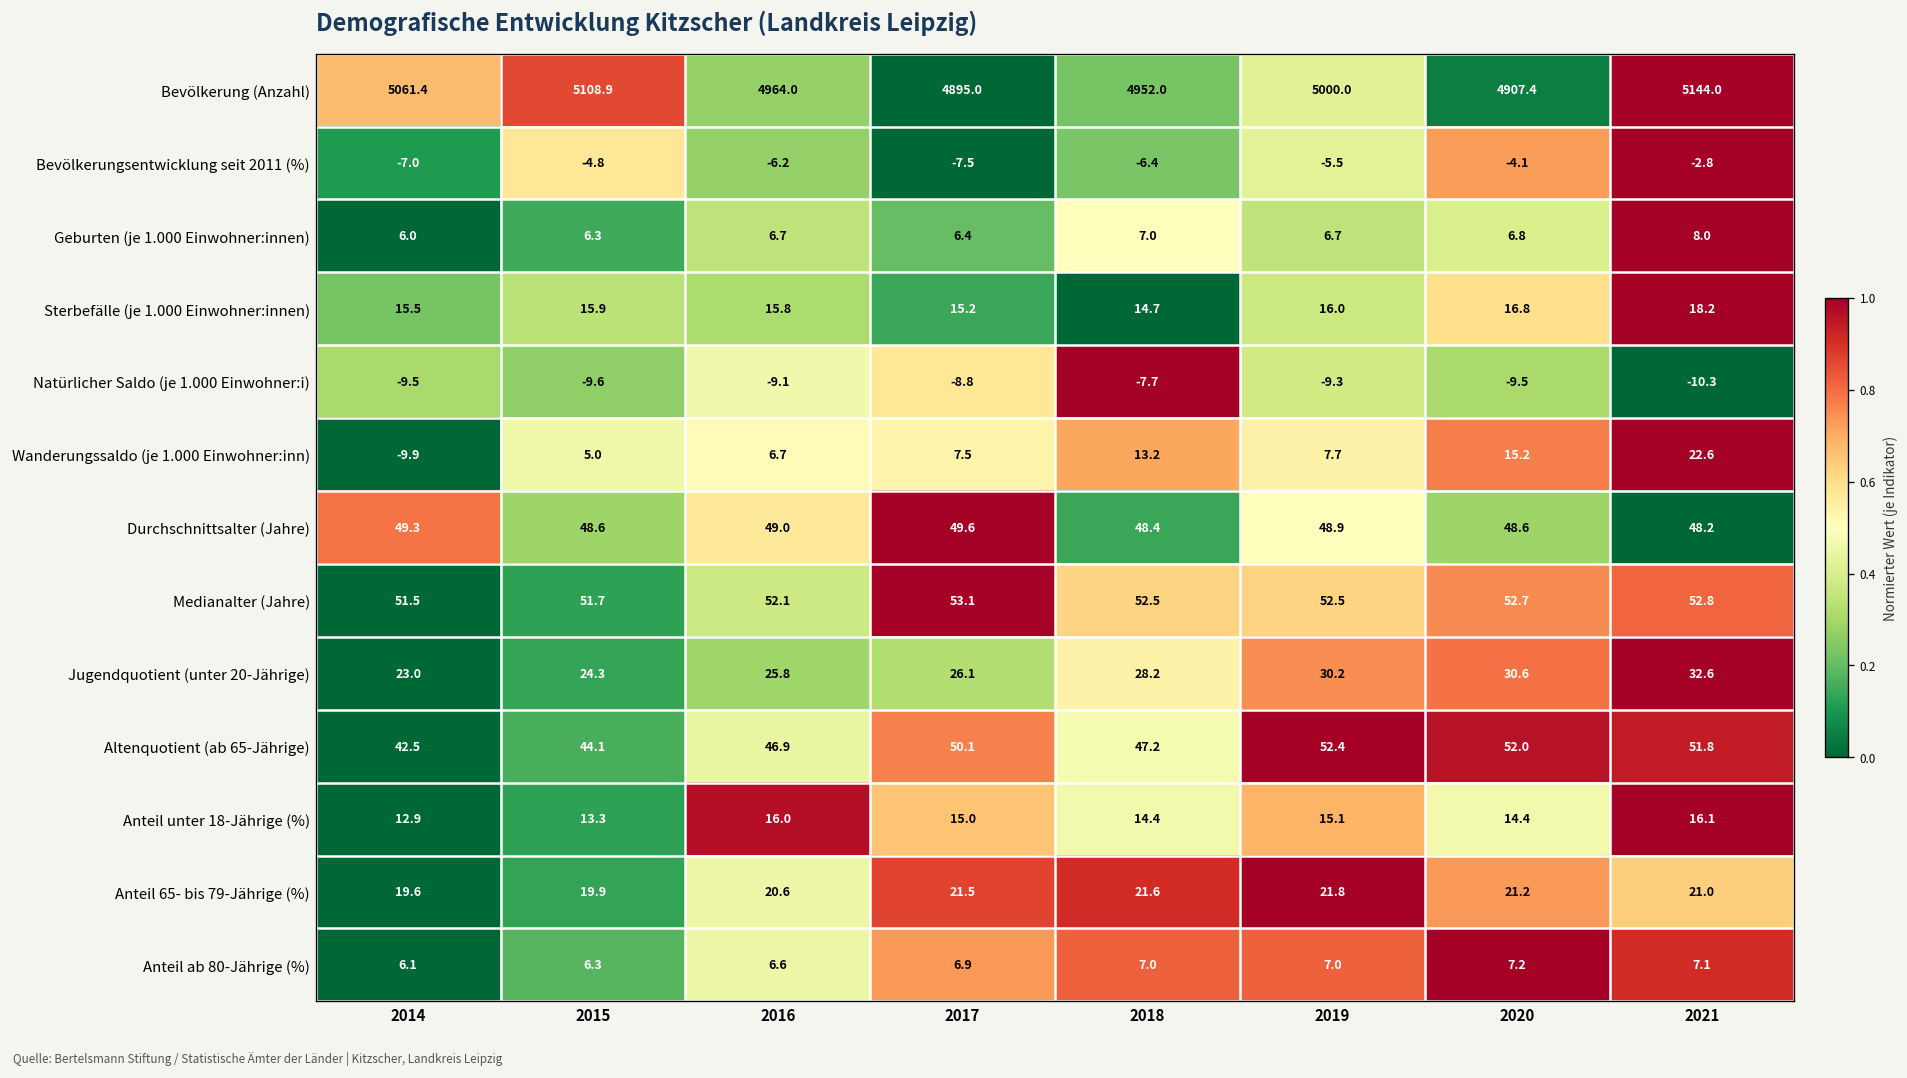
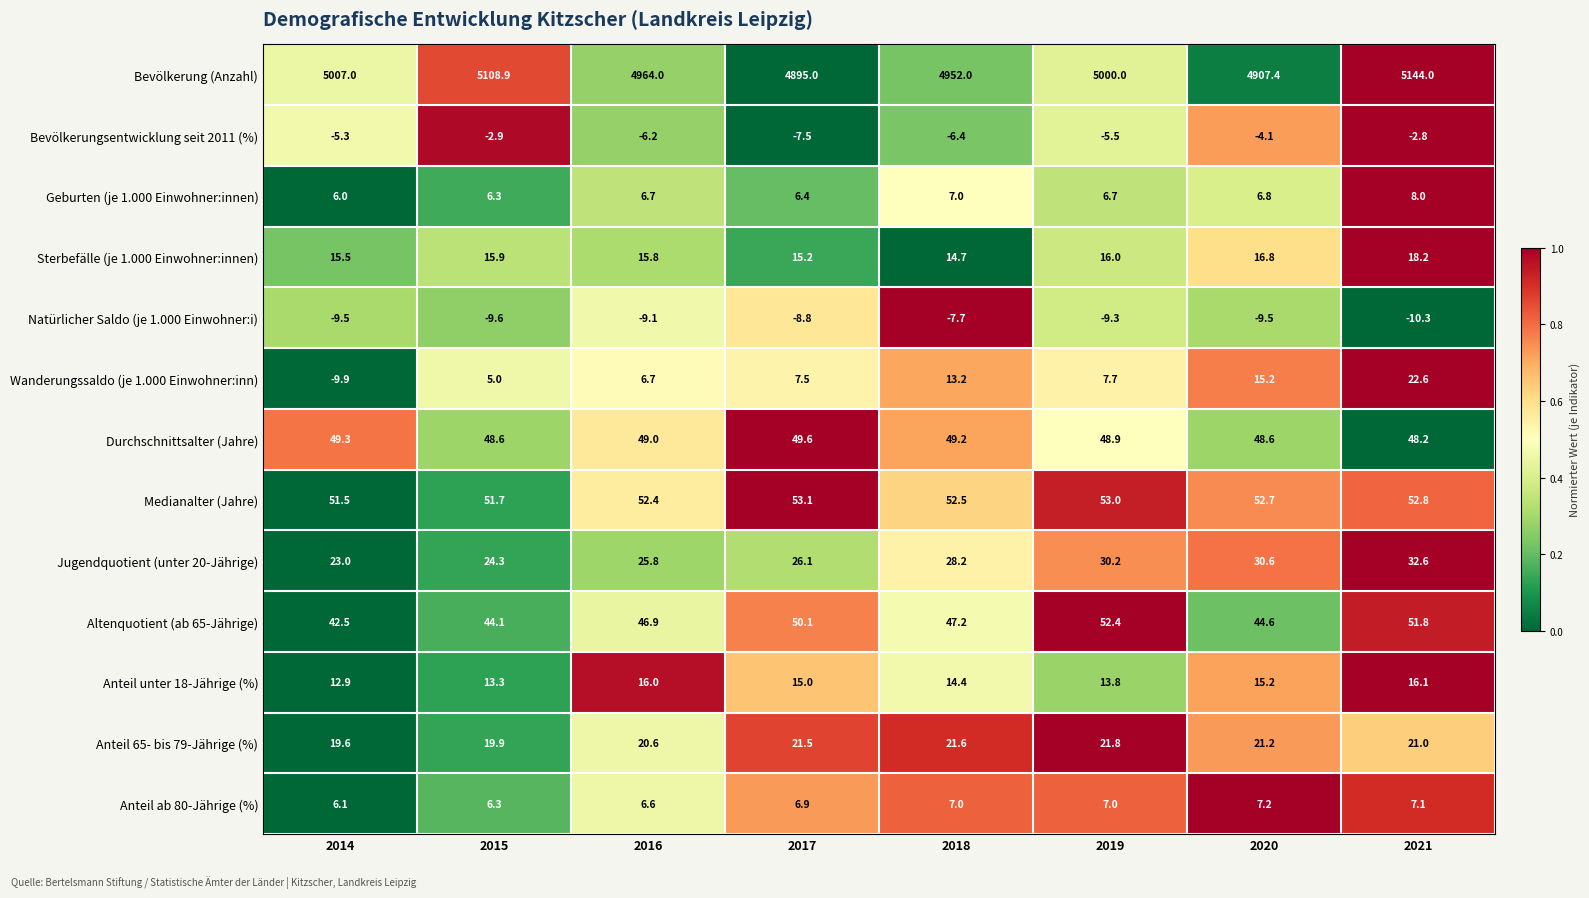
Bevölkerung (Anzahl), 2014: 5061.4 -> 5007.0
Bevölkerungsentwicklung seit 2011 (%), 2014: -7.0 -> -5.3
Bevölkerungsentwicklung seit 2011 (%), 2015: -4.8 -> -2.9
Durchschnittsalter (Jahre), 2018: 48.4 -> 49.2
Medianalter (Jahre), 2016: 52.1 -> 52.4
Medianalter (Jahre), 2019: 52.5 -> 53.0
Altenquotient (ab 65-Jährige), 2020: 52.0 -> 44.6
Anteil unter 18-Jährige (%), 2019: 15.1 -> 13.8
Anteil unter 18-Jährige (%), 2020: 14.4 -> 15.2
